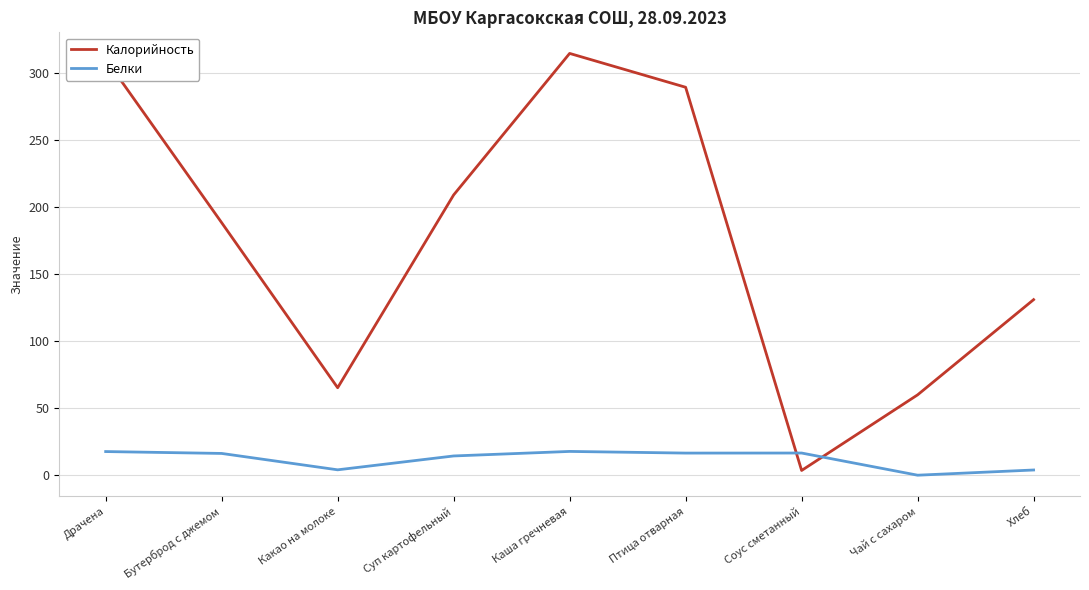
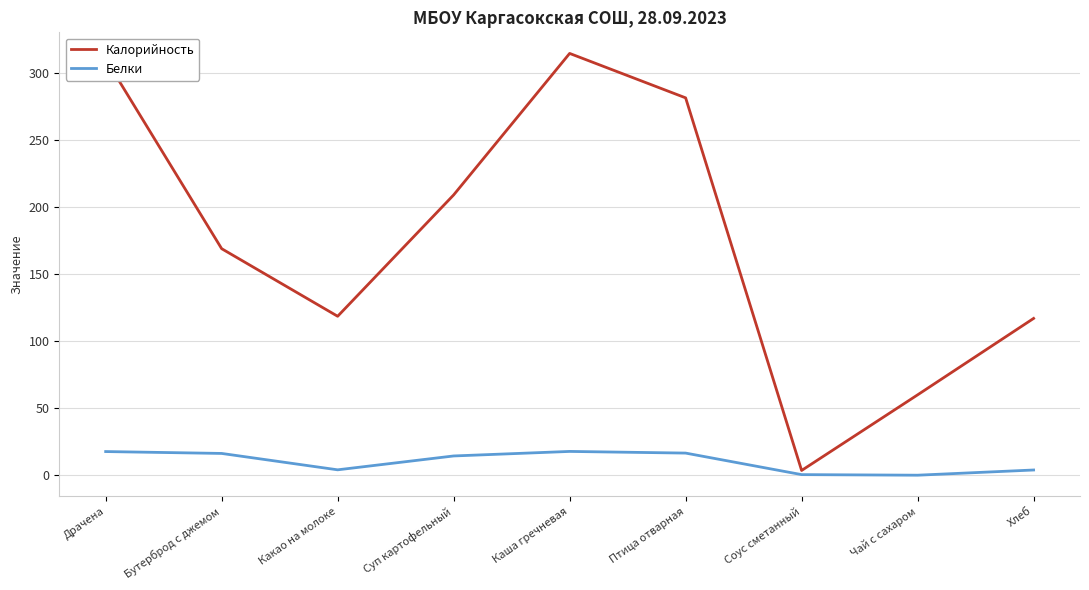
Калорийность, Бутерброд с джемом: 188 -> 169
Калорийность, Какао на молоке: 65 -> 119
Калорийность, Птица отварная: 289 -> 282
Белки, Соус сметанный: 17 -> 1
Калорийность, Хлеб: 131 -> 117
